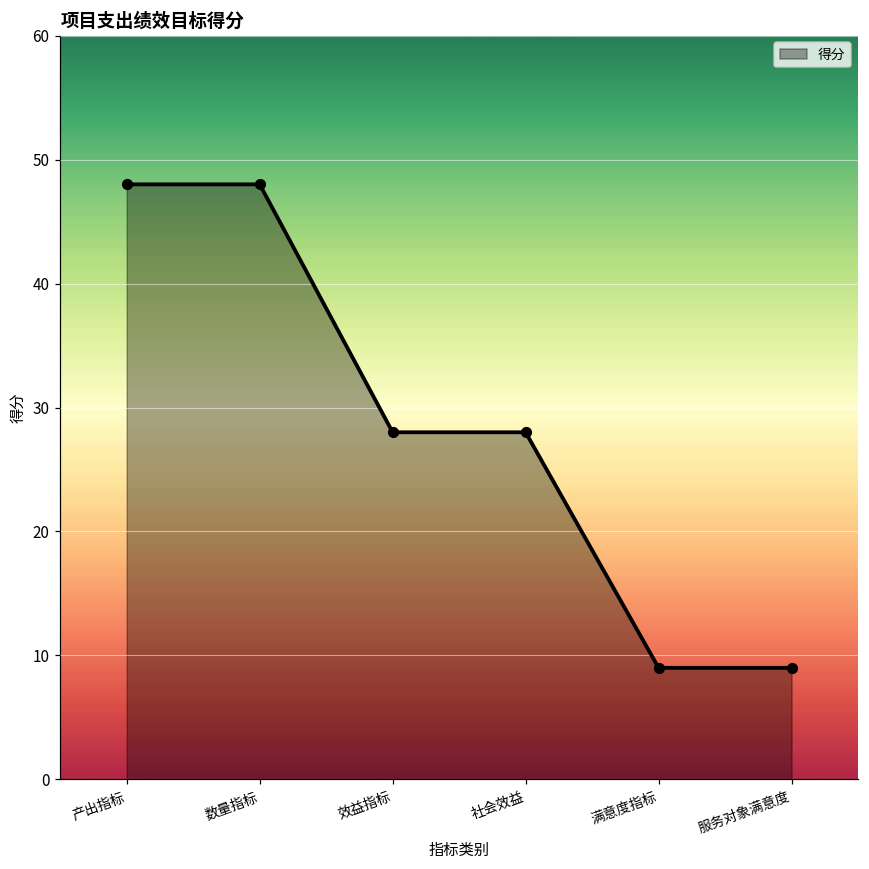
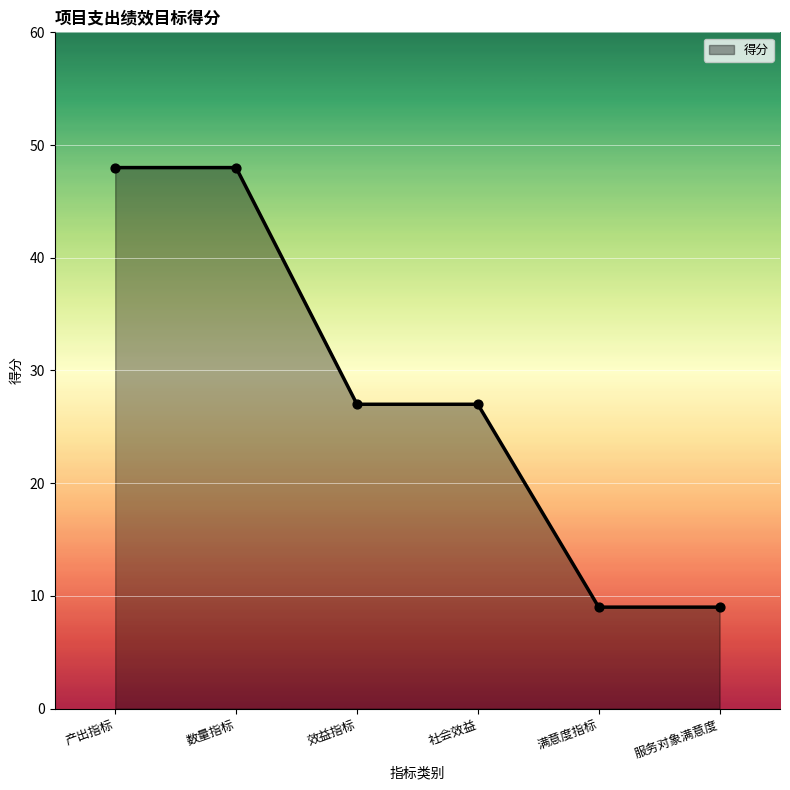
效益指标: 28 -> 27
社会效益: 28 -> 27
